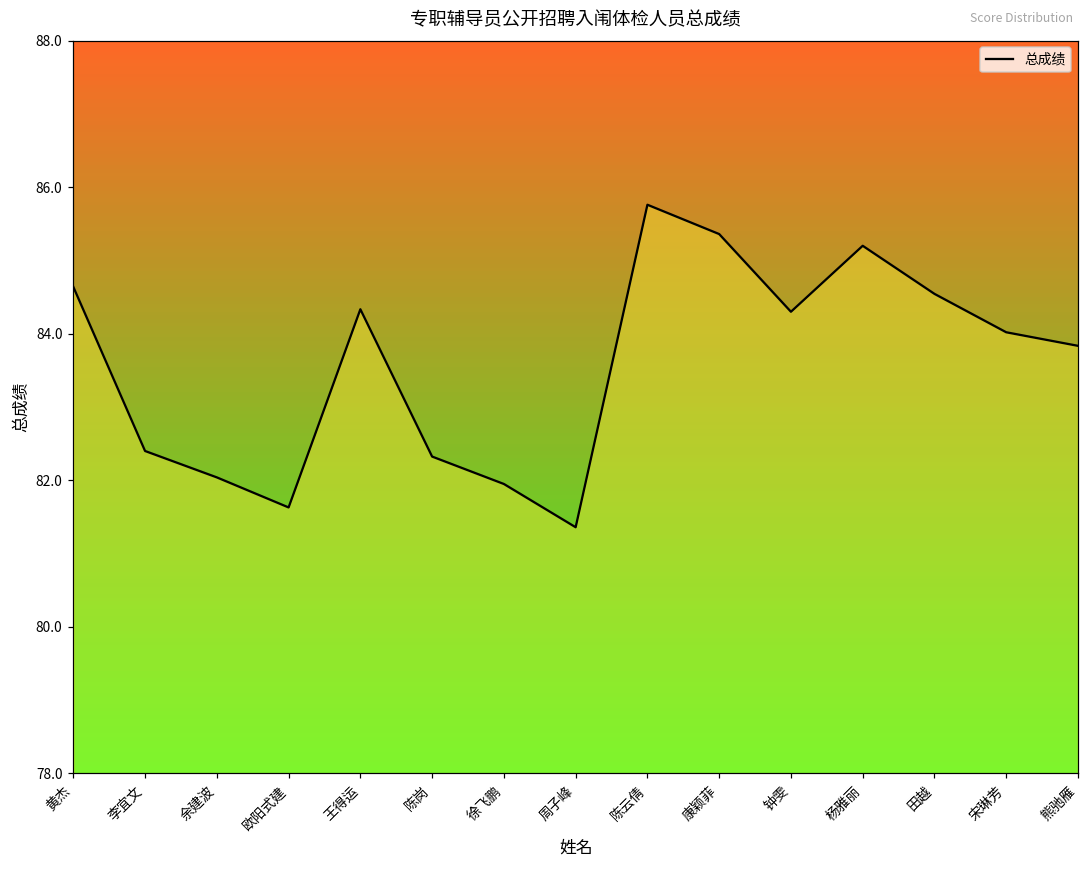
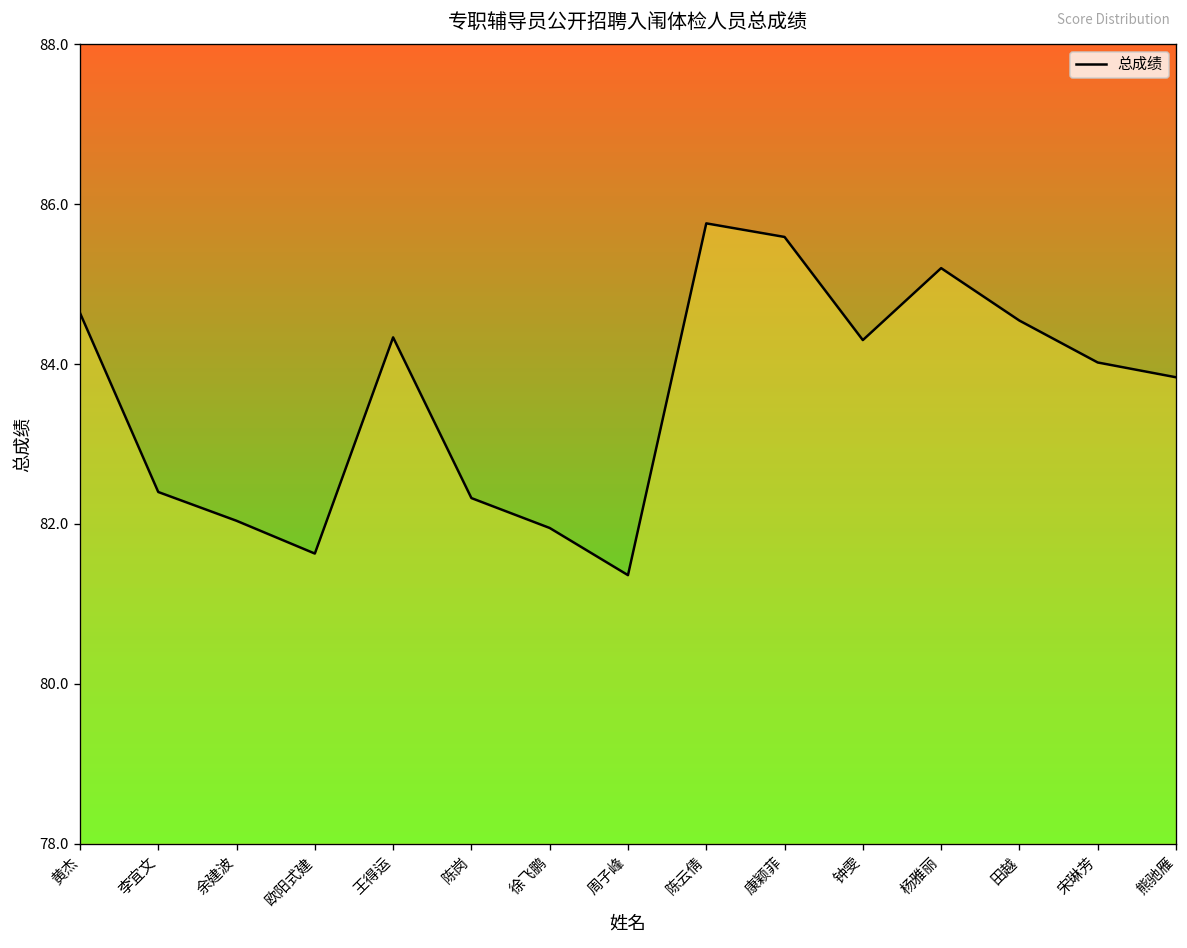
康颖菲: 85.4 -> 85.6
